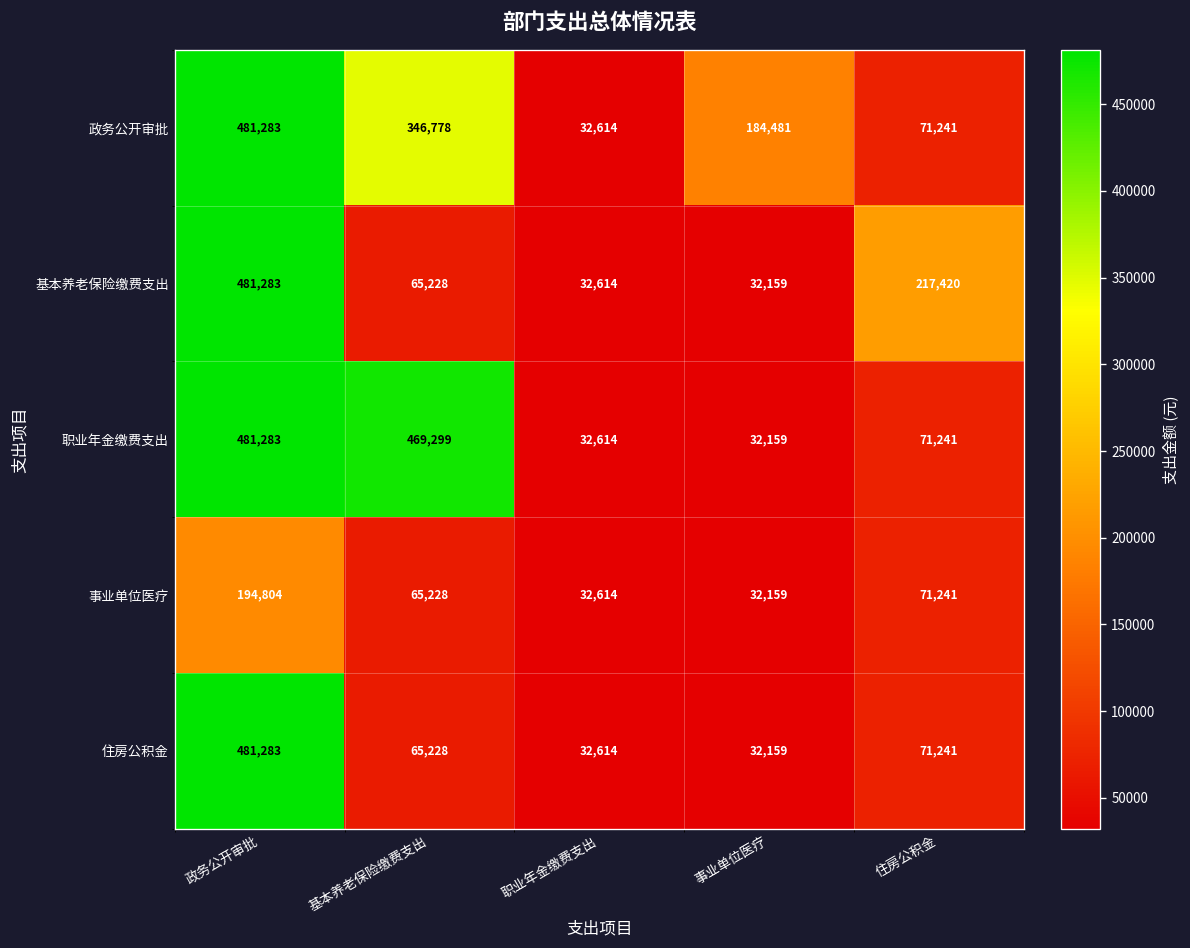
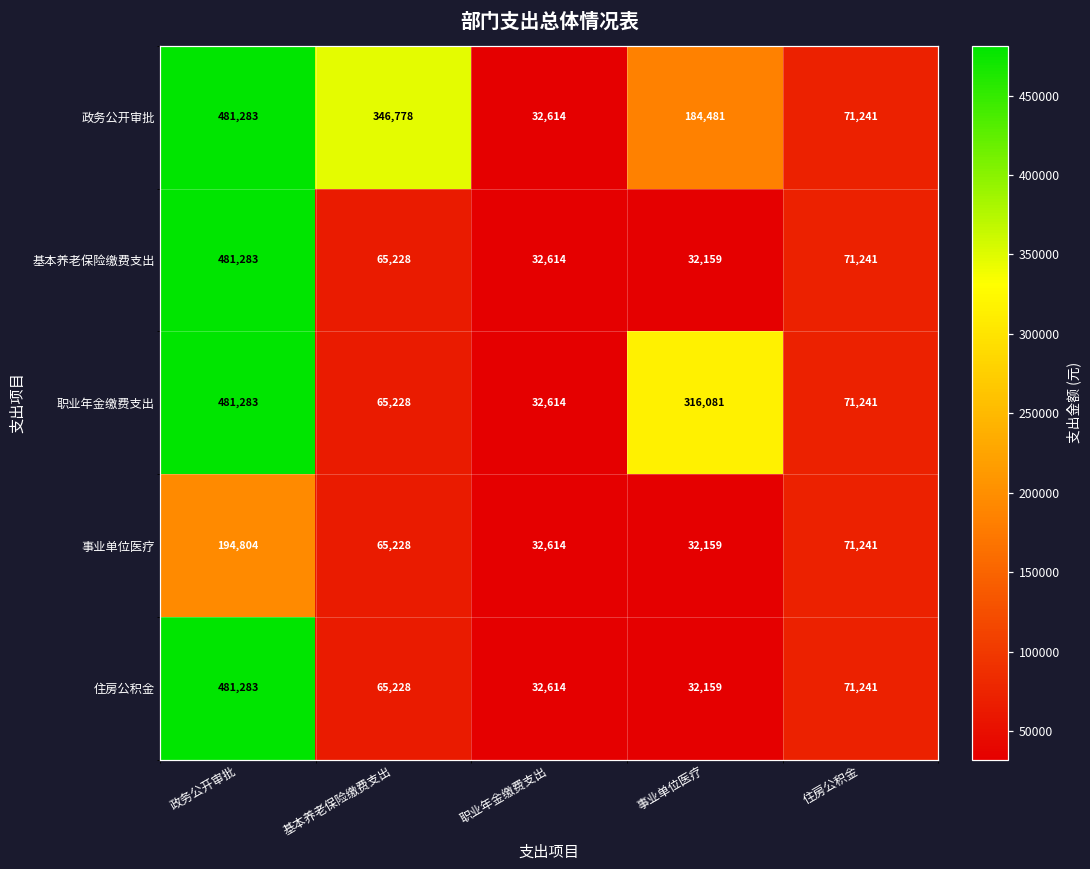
基本养老保险缴费支出, 住房公积金: 217,420 -> 71,241
职业年金缴费支出, 基本养老保险缴费支出: 469,299 -> 65,228
职业年金缴费支出, 事业单位医疗: 32,159 -> 316,081
